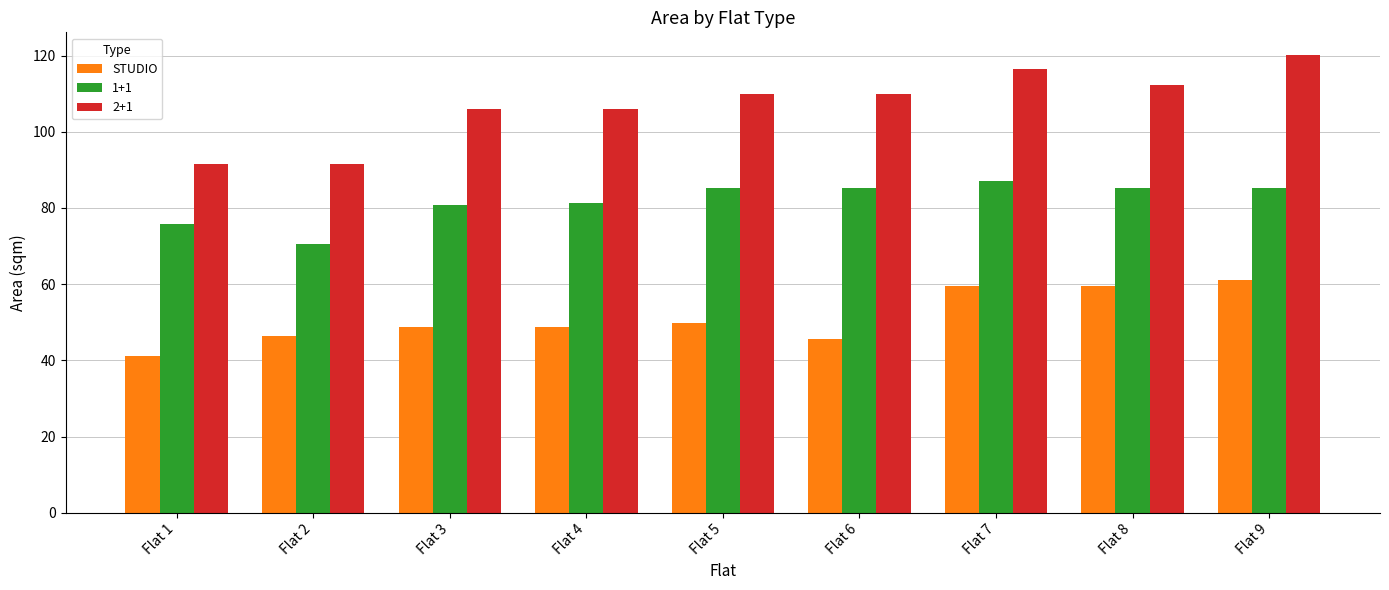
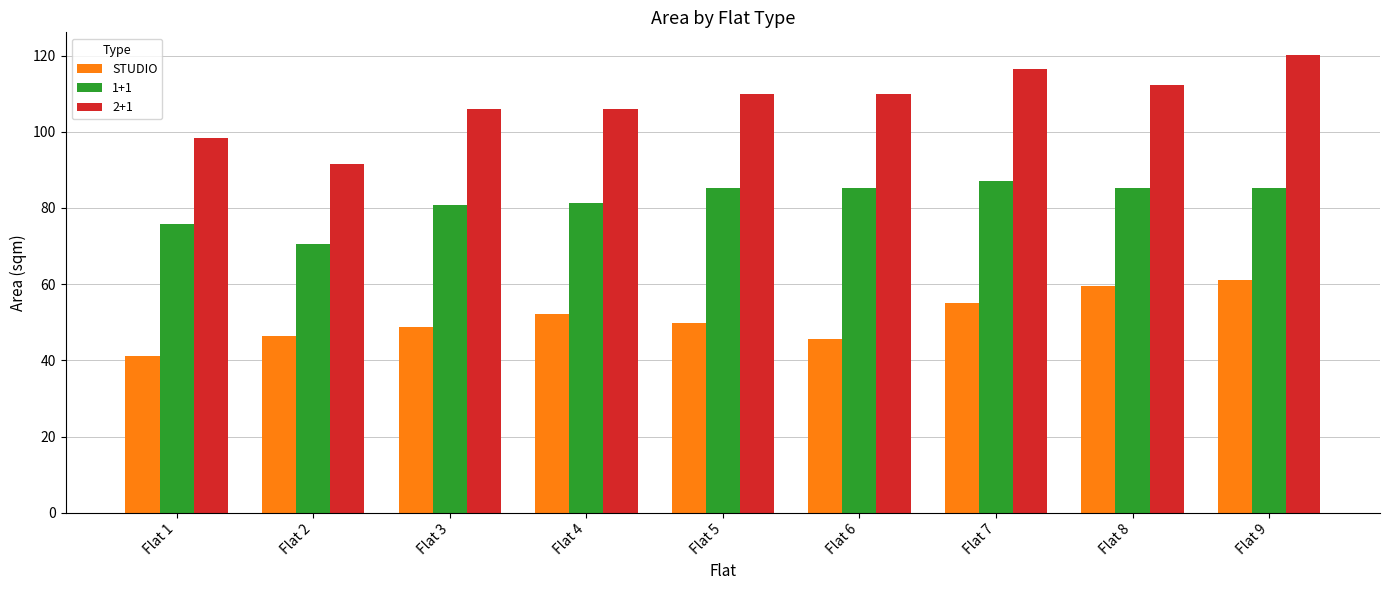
2+1, Flat 1: 92 -> 98
STUDIO, Flat 4: 49 -> 52
STUDIO, Flat 7: 59 -> 55
